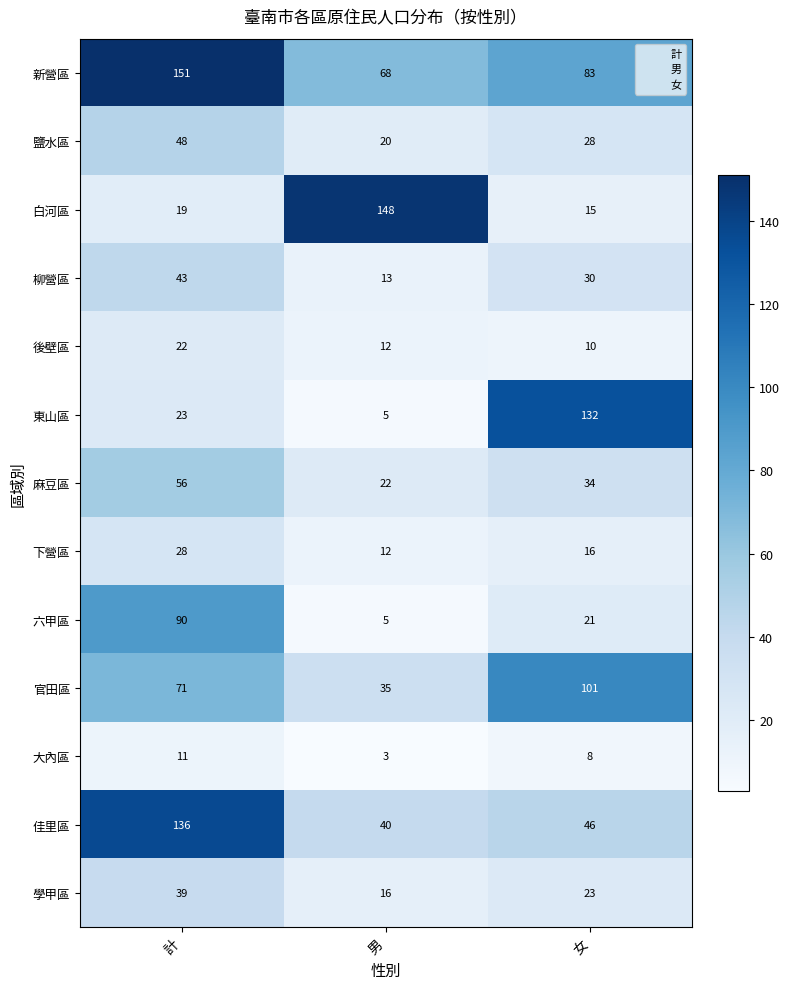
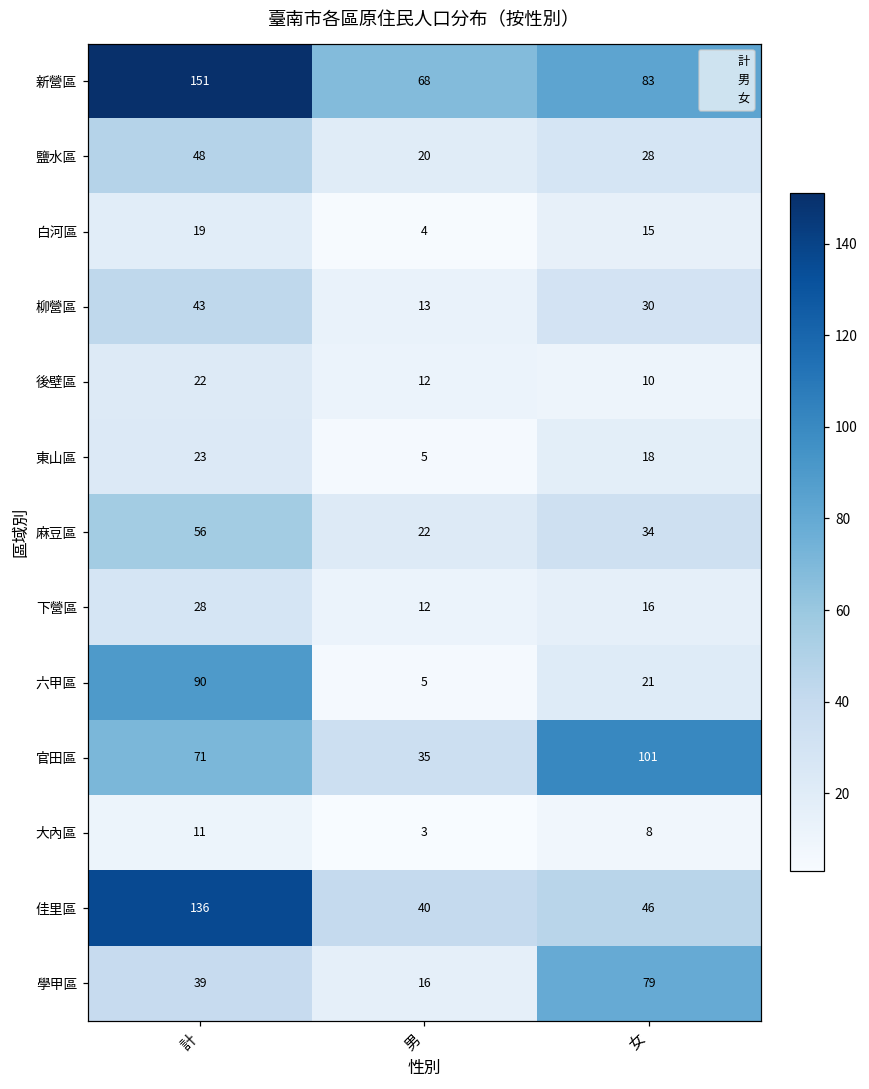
白河區, 男: 148 -> 4
東山區, 女: 132 -> 18
學甲區, 女: 23 -> 79
